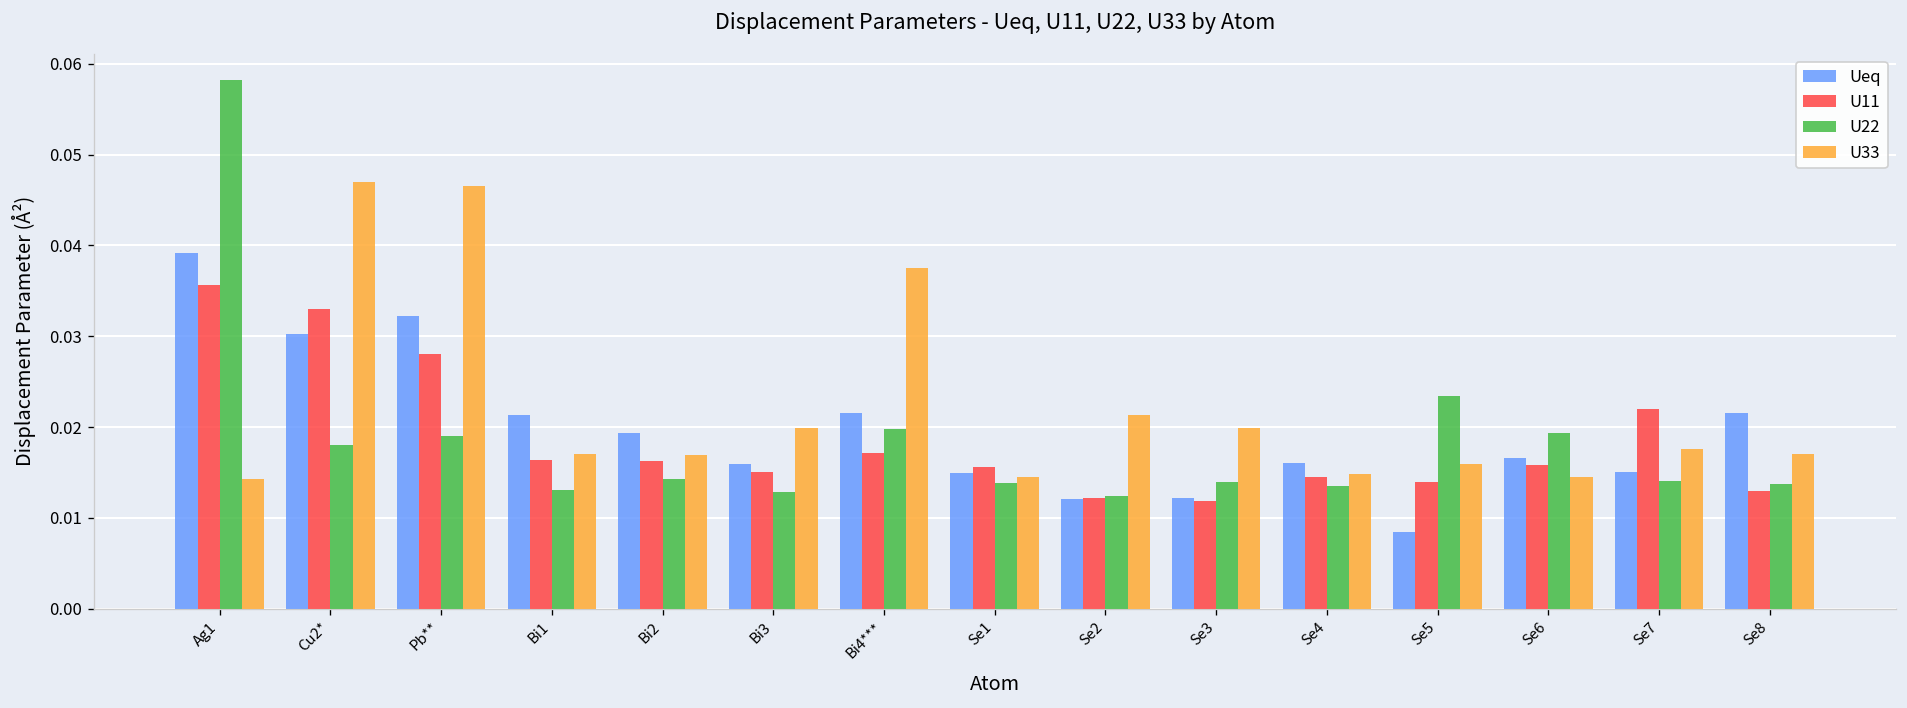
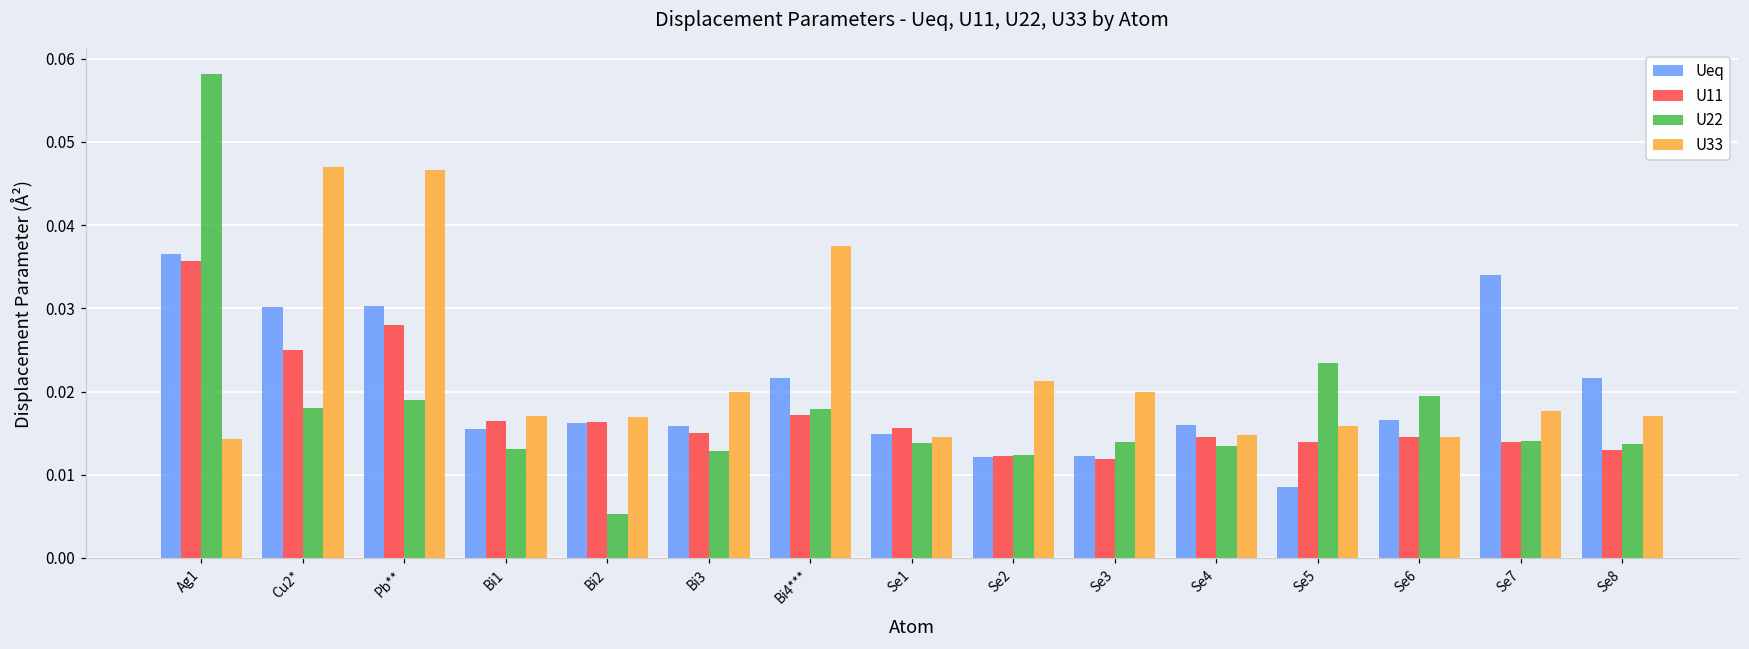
Ueq, Ag1: 0.039 -> 0.037
U11, Cu2*: 0.033 -> 0.025
Ueq, Pb**: 0.032 -> 0.030
Ueq, Bi1: 0.021 -> 0.016
Ueq, Bi2: 0.019 -> 0.016
U22, Bi2: 0.014 -> 0.005
U22, Bi4***: 0.020 -> 0.018
U11, Se6: 0.016 -> 0.015
Ueq, Se7: 0.015 -> 0.034
U11, Se7: 0.022 -> 0.014
